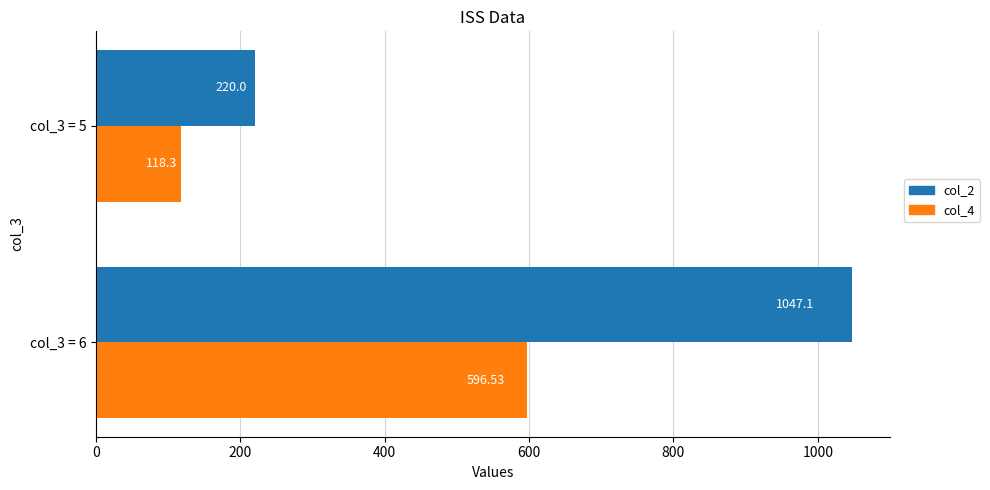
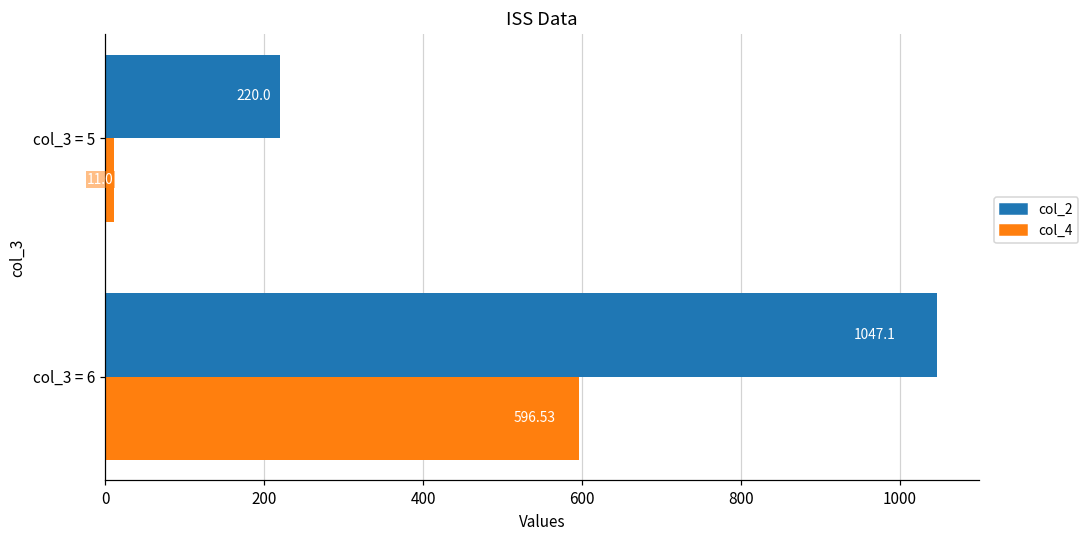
col_4, col_3 = 5: 118.3 -> 11.0
